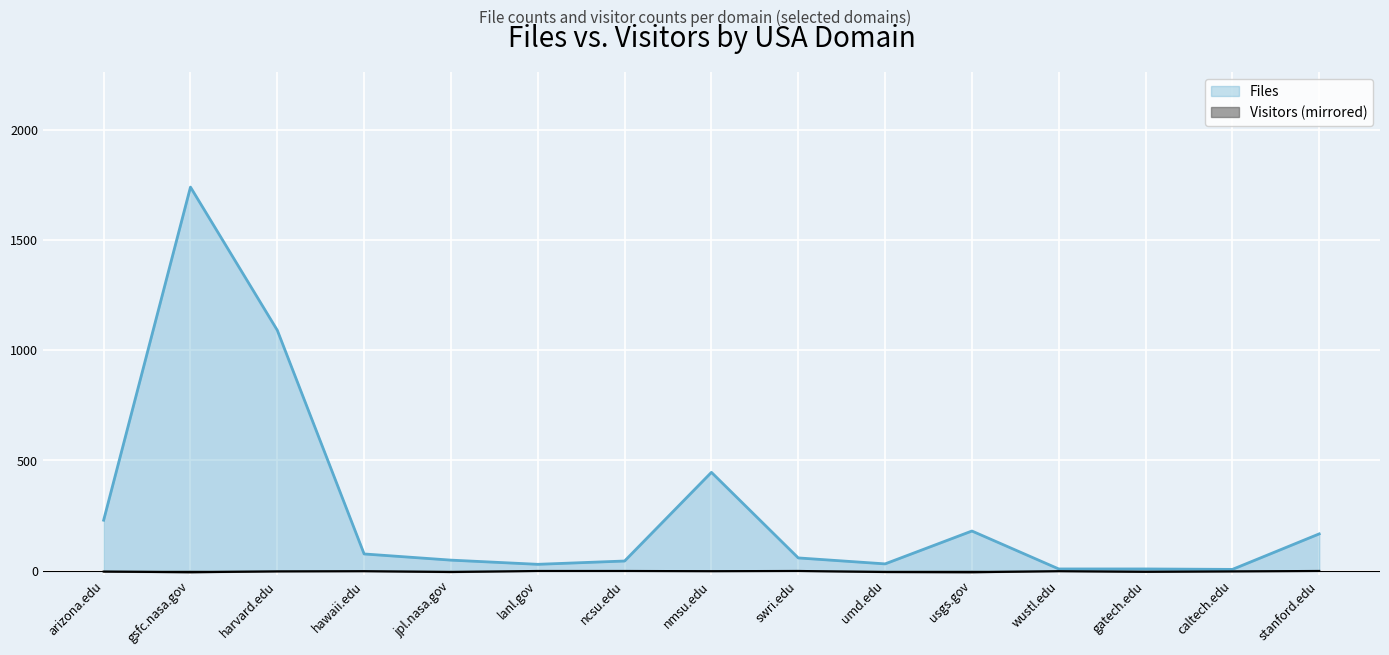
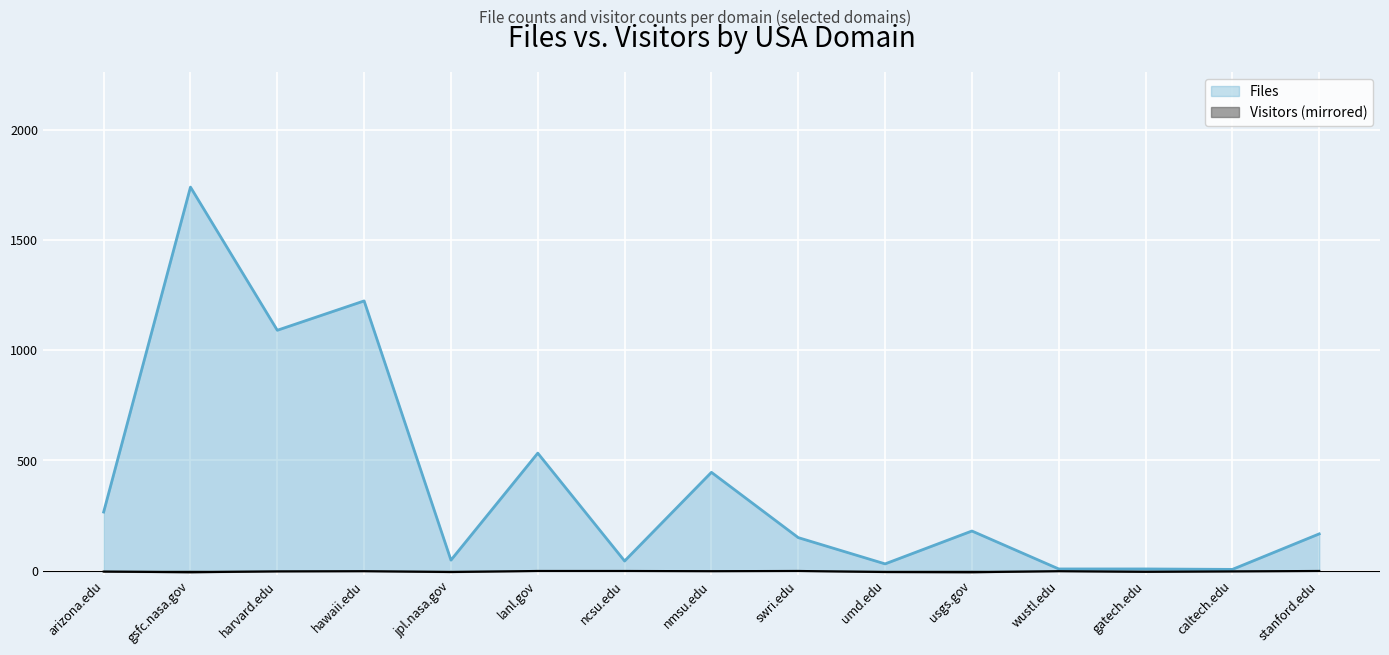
Files, arizona.edu: 230 -> 270
Files, hawaii.edu: 80 -> 1220
Files, lanl.gov: 30 -> 530
Files, swri.edu: 60 -> 150
